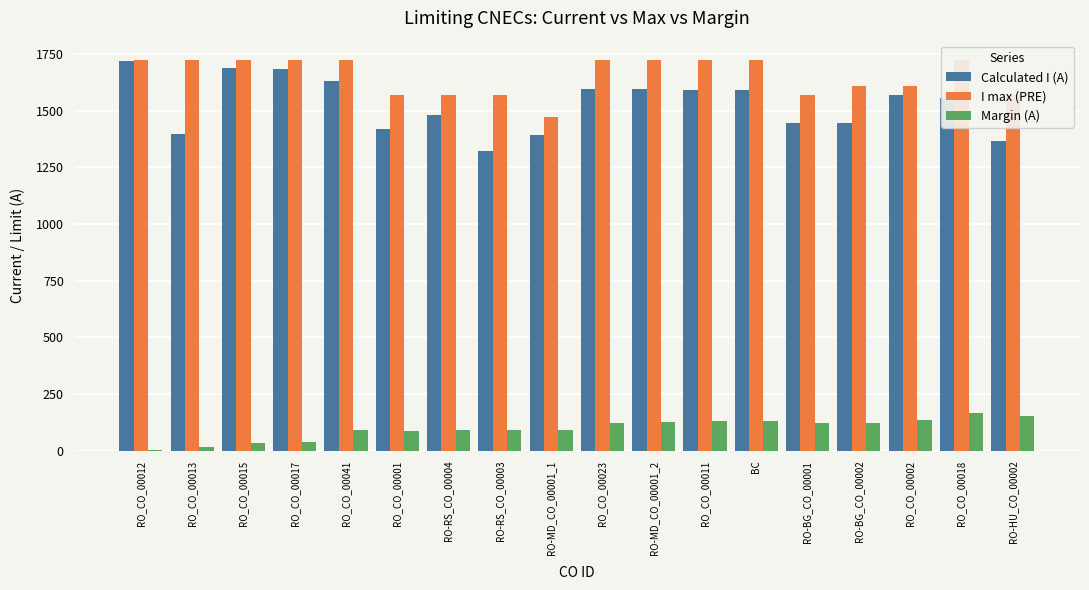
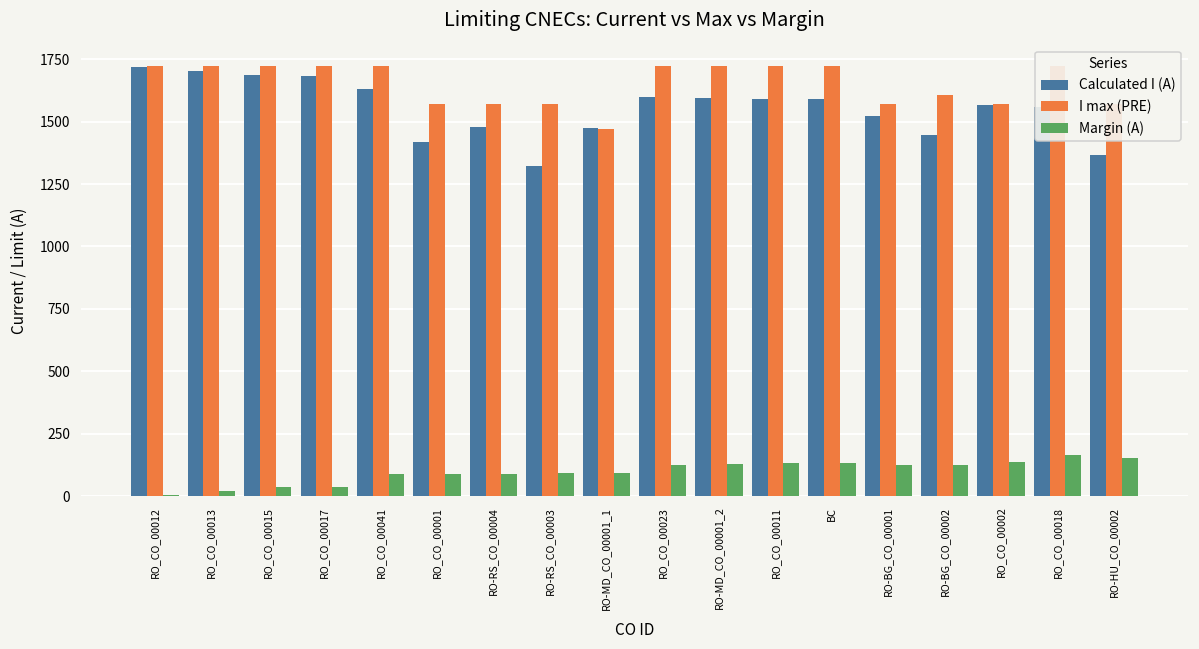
Calculated I (A), RO_CO_00013: 1400 -> 1700
Calculated I (A), RO-MD_CO_00001_1: 1390 -> 1480
Calculated I (A), RO-BG_CO_00001: 1450 -> 1520
I max (PRE), RO_CO_00002: 1610 -> 1570
